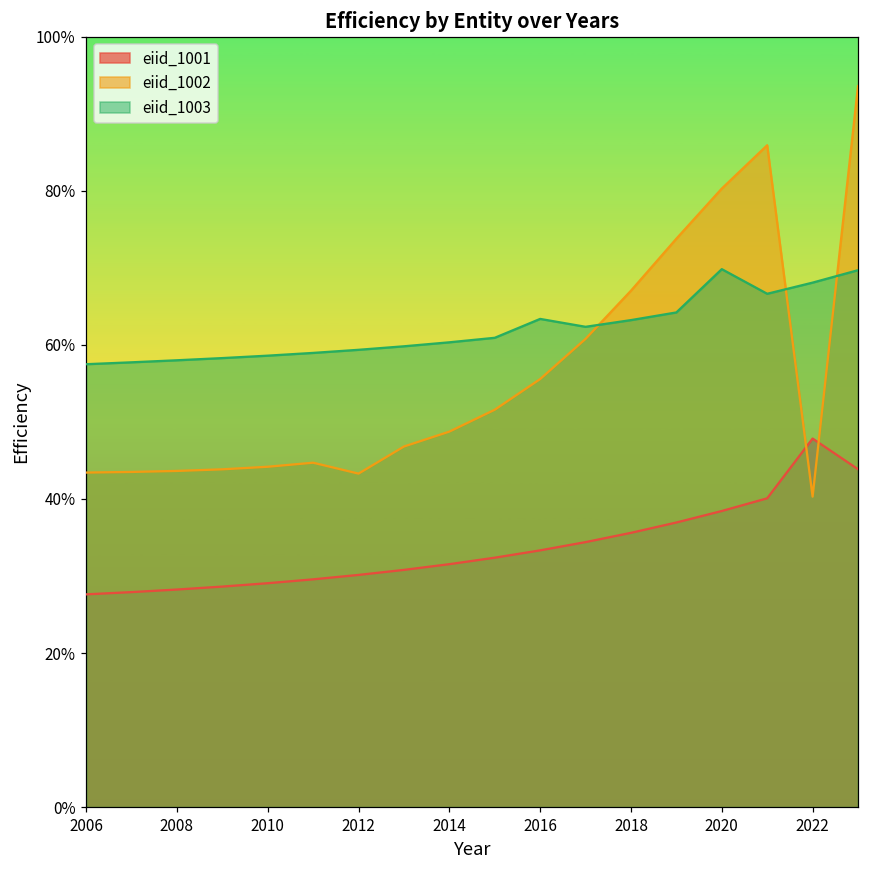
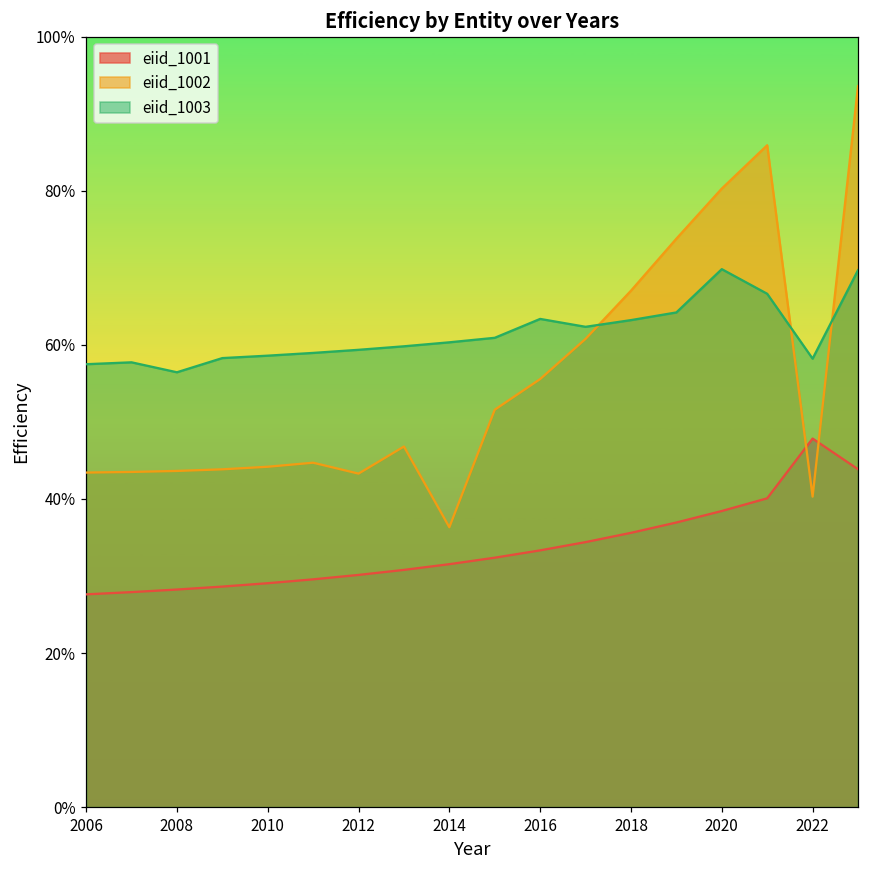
eiid_1003, 2008: 58% -> 56%
eiid_1002, 2014: 49% -> 36%
eiid_1003, 2022: 68% -> 58%
